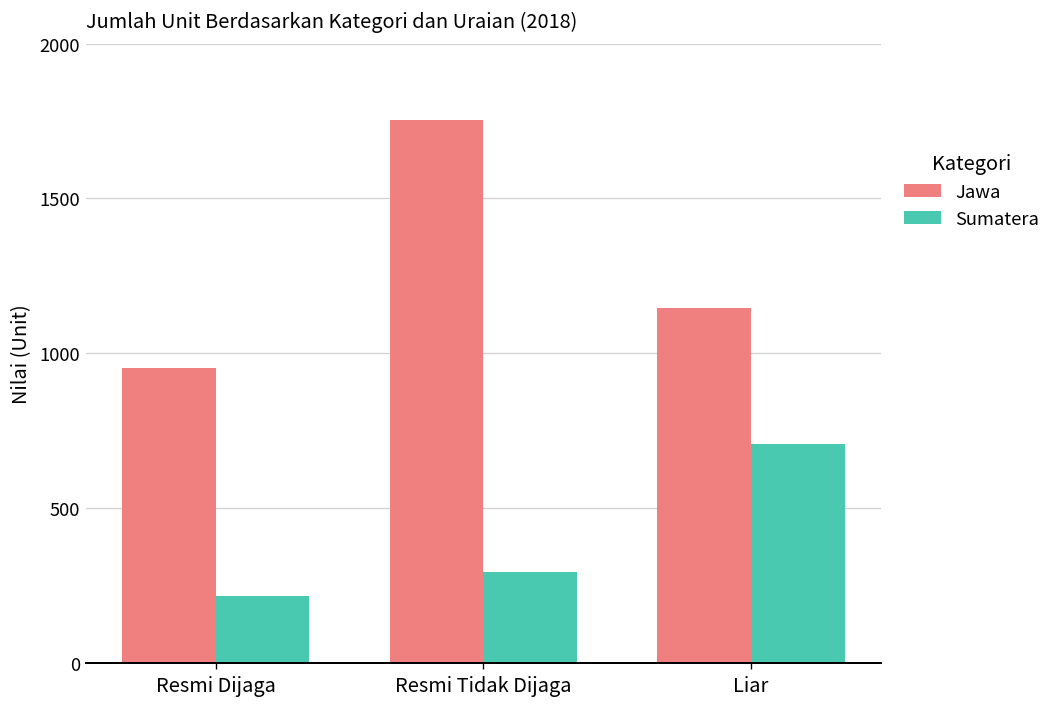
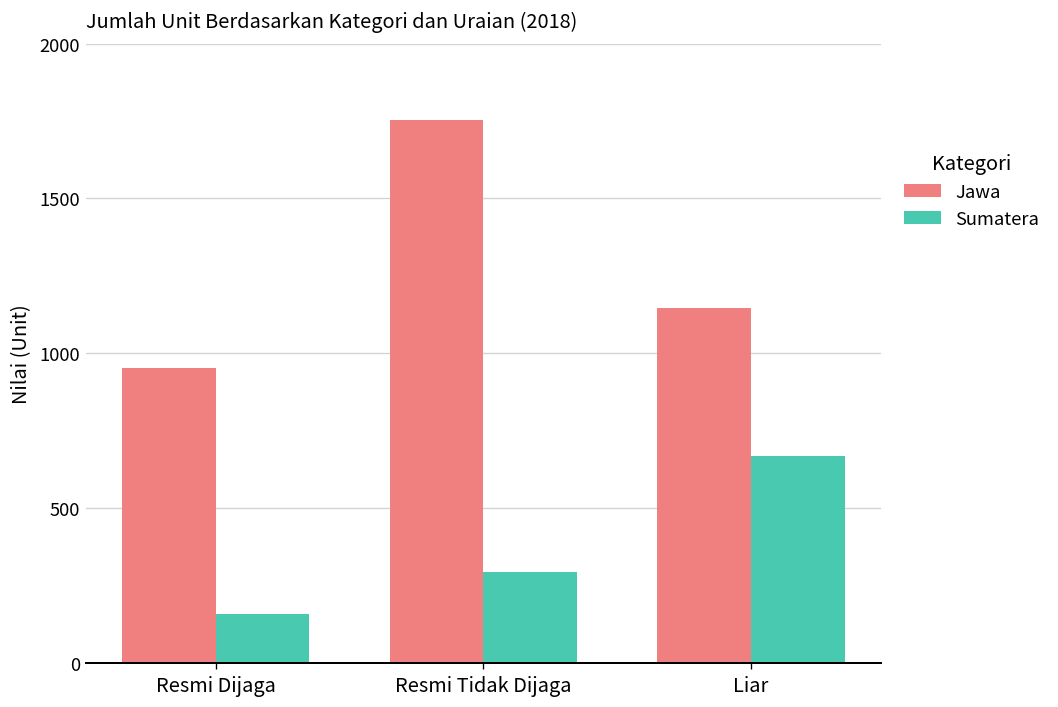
Sumatera, Resmi Dijaga: 220 -> 160
Sumatera, Liar: 710 -> 670
